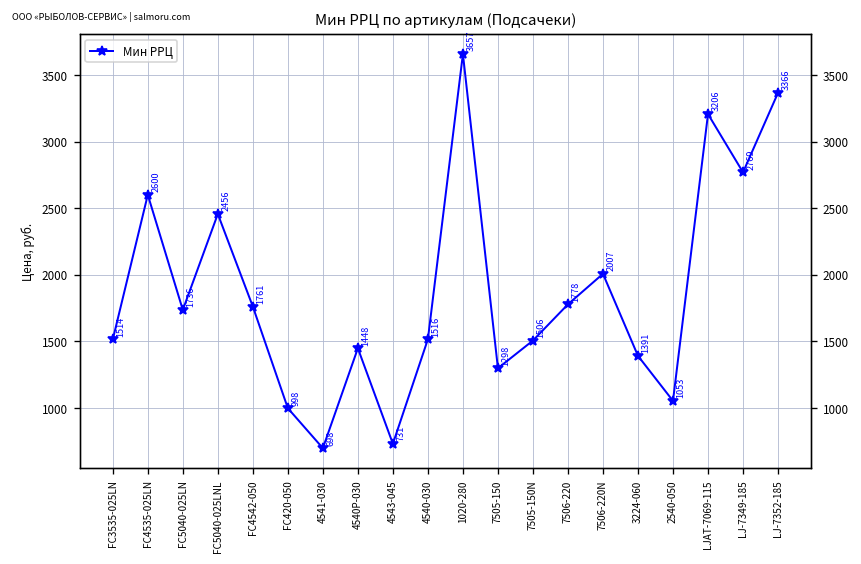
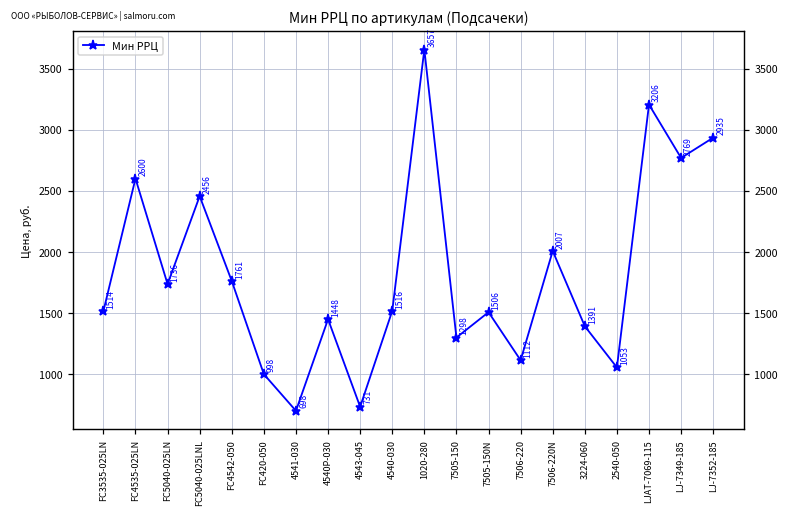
7506-220: 1778 -> 1112
LJ-7352-185: 3366 -> 2935
